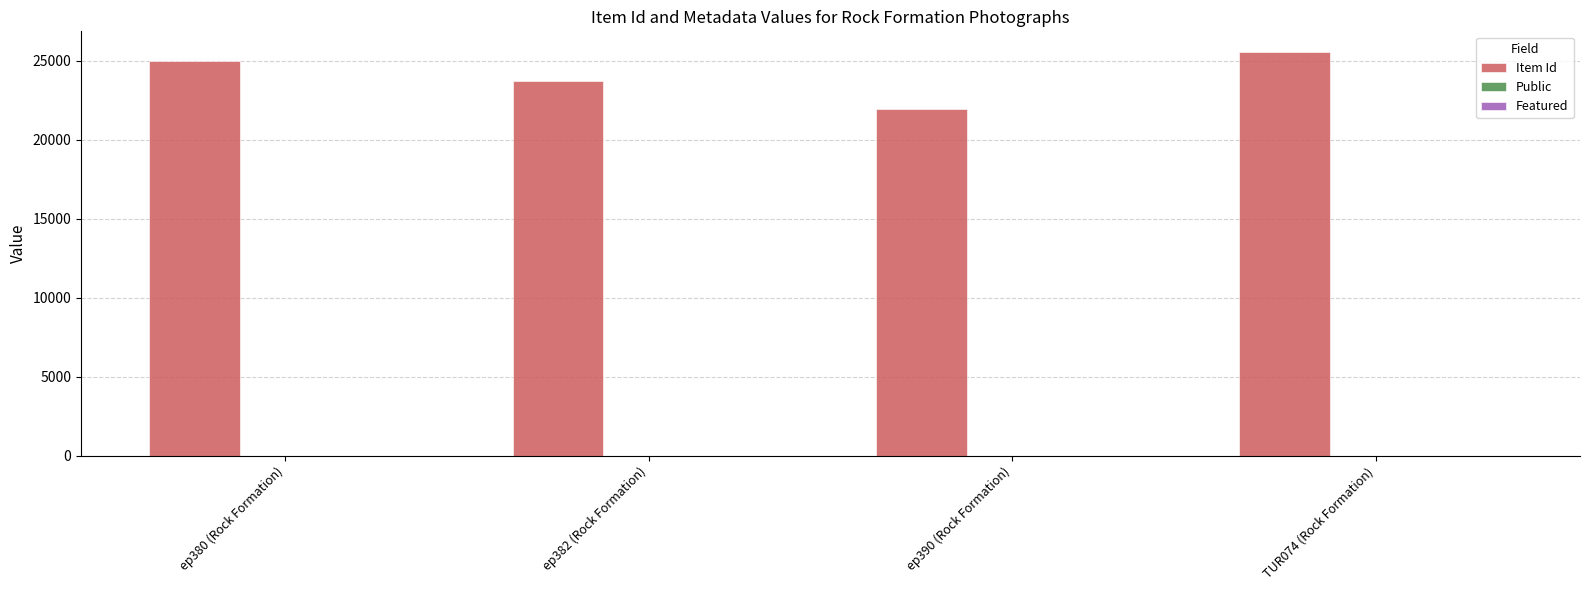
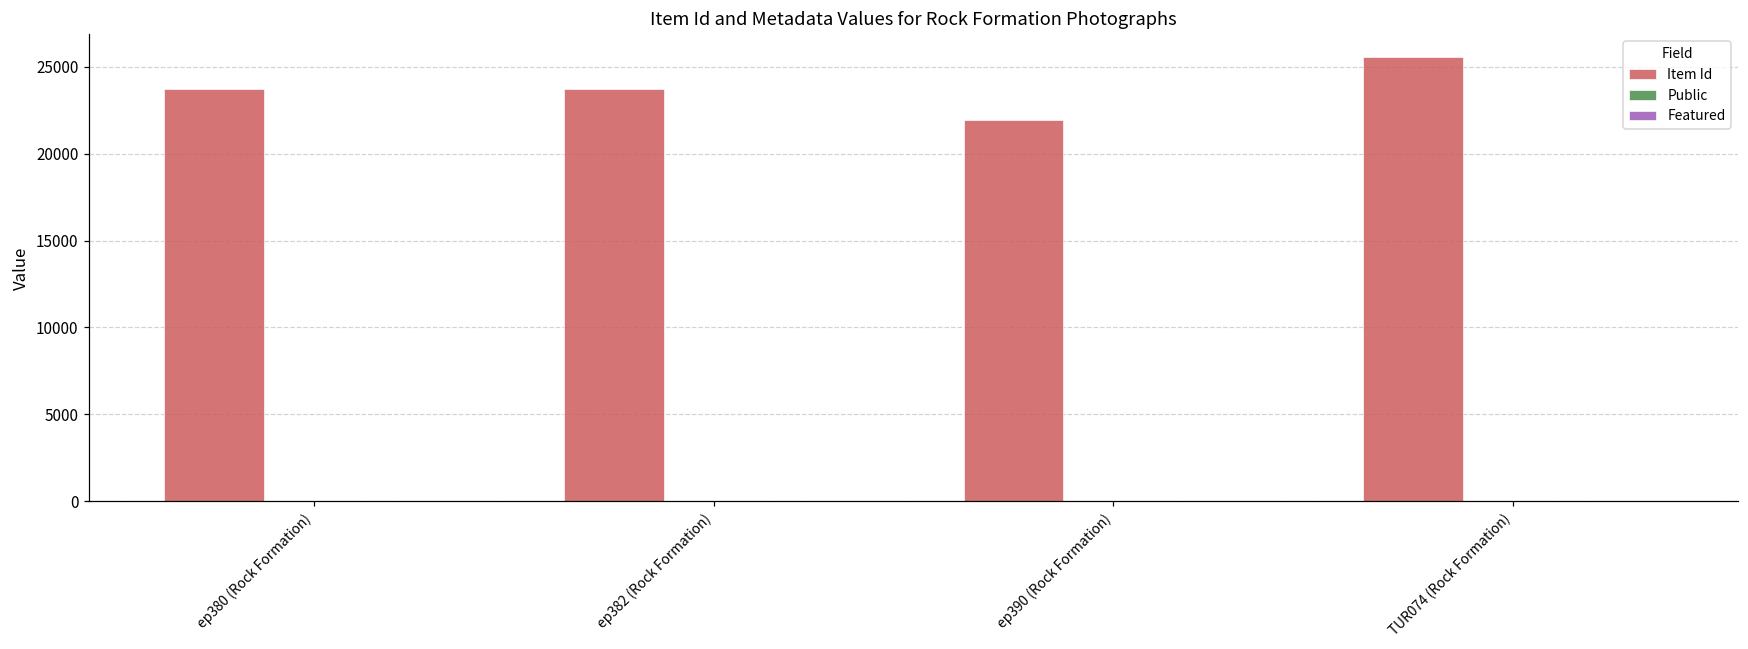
Item Id, ep380 (Rock Formation): 25000 -> 23700
